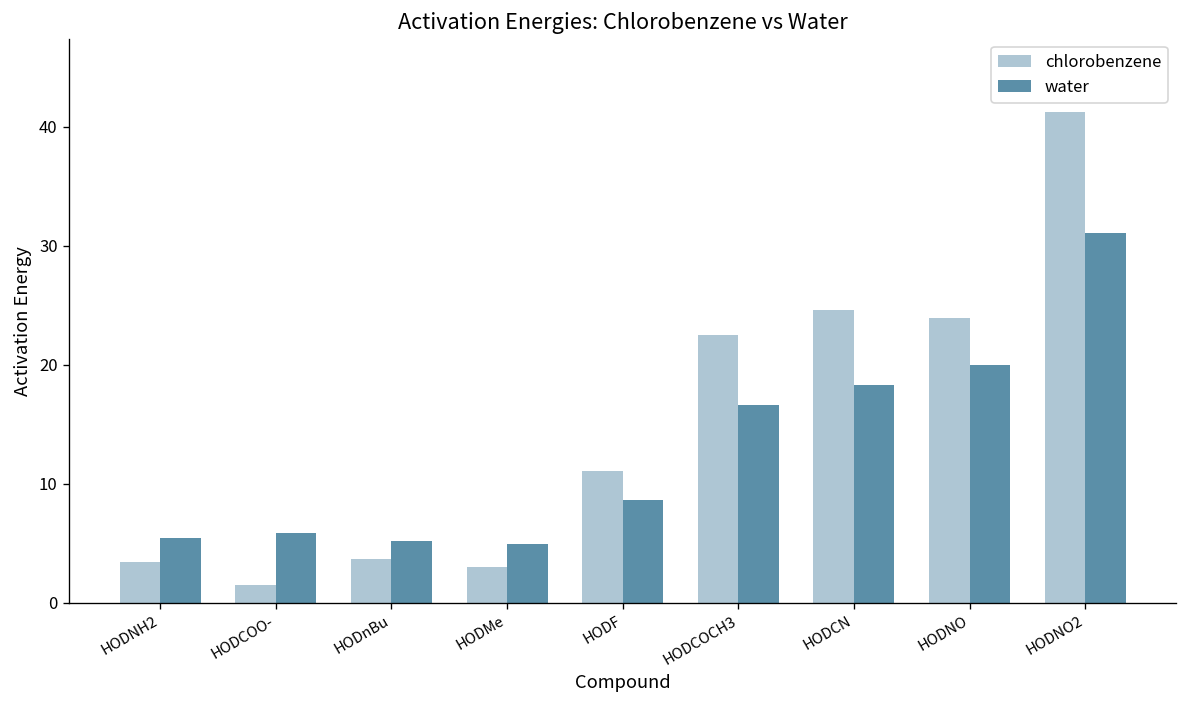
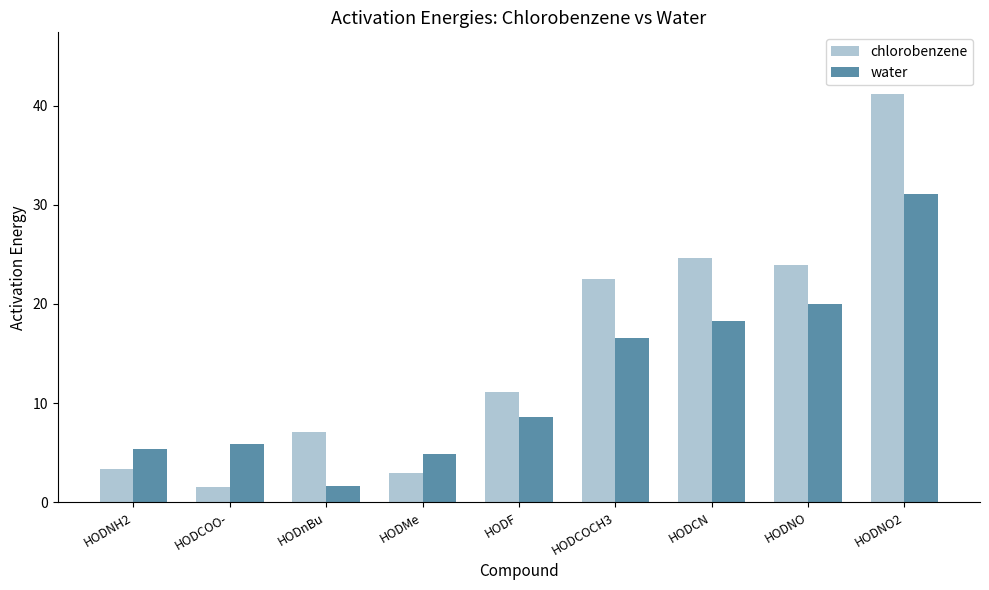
chlorobenzene, HODnBu: 4 -> 7
water, HODnBu: 5 -> 2
